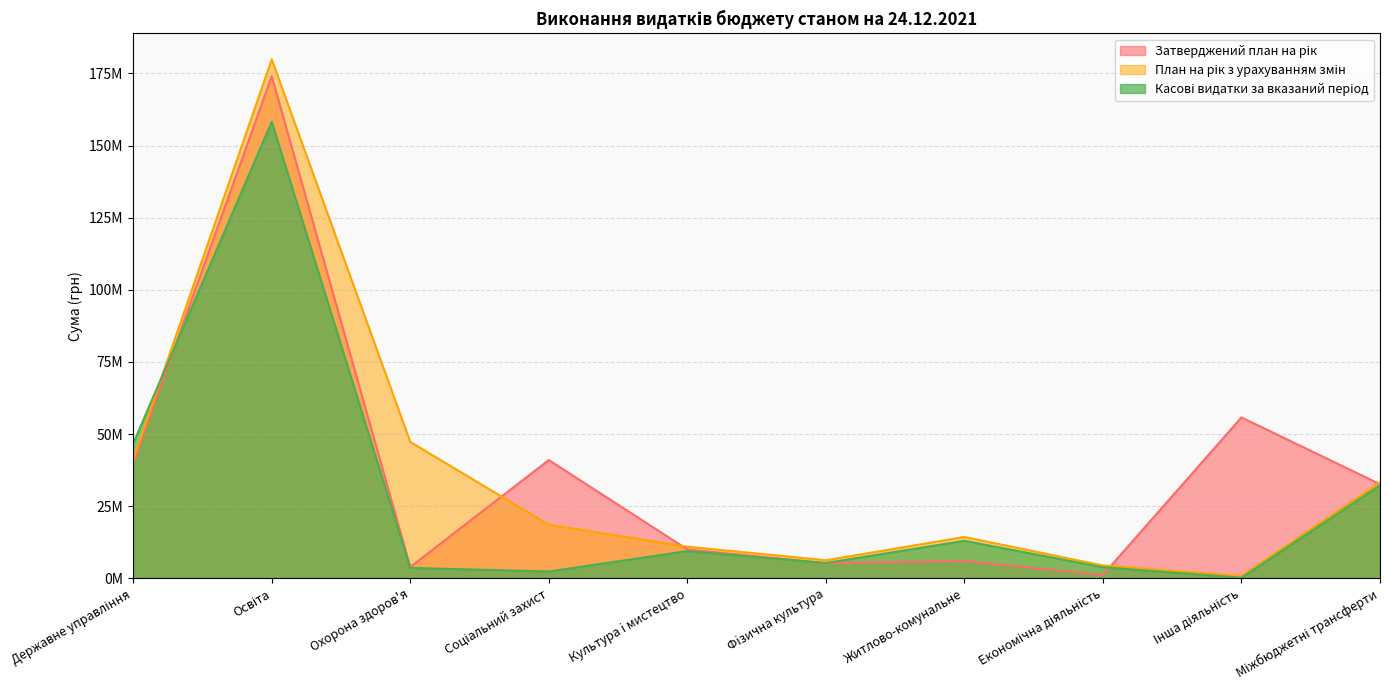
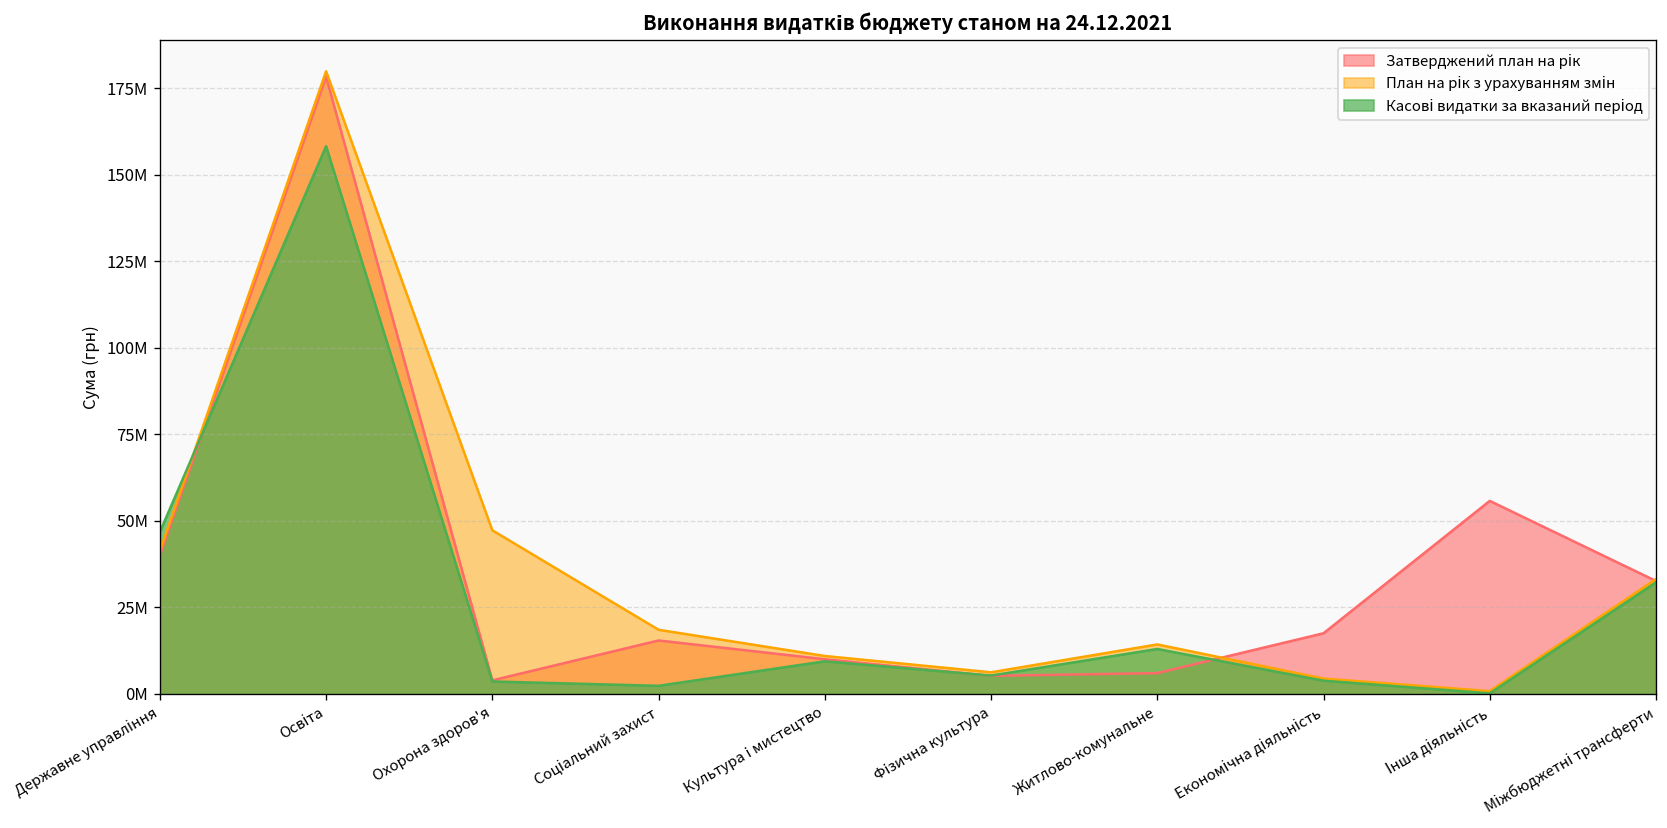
Затверджений план на рік, Освіта: 174000000 -> 178000000
Затверджений план на рік, Соціальний захист: 41000000 -> 15000000
Затверджений план на рік, Економічна діяльність: 1000000 -> 18000000
